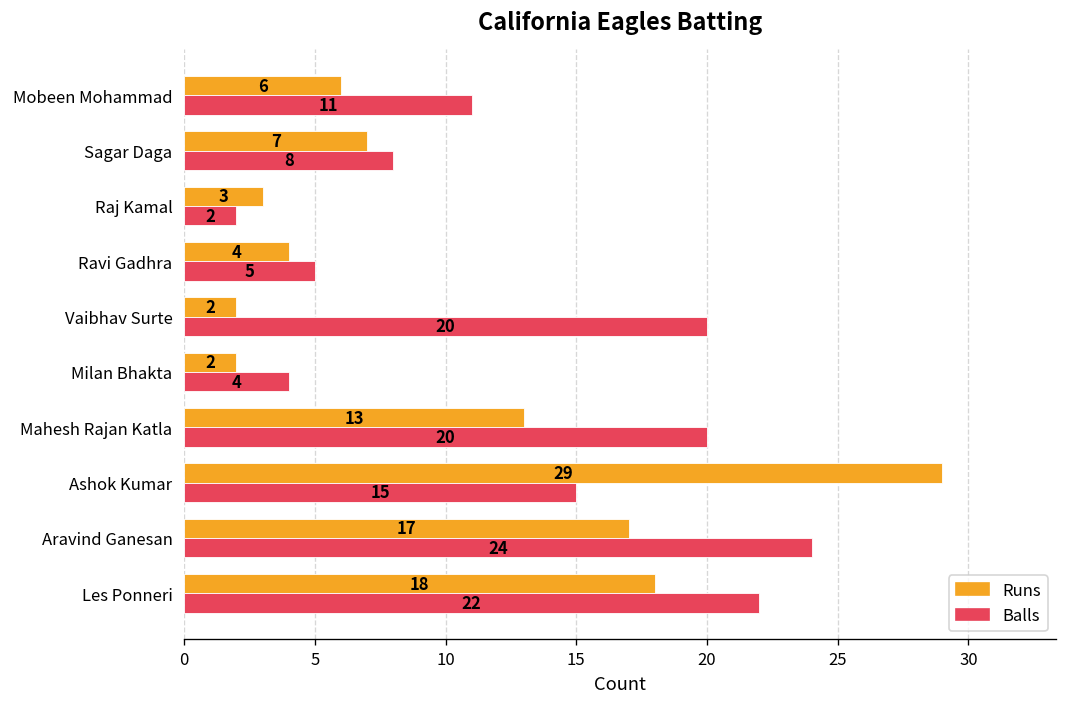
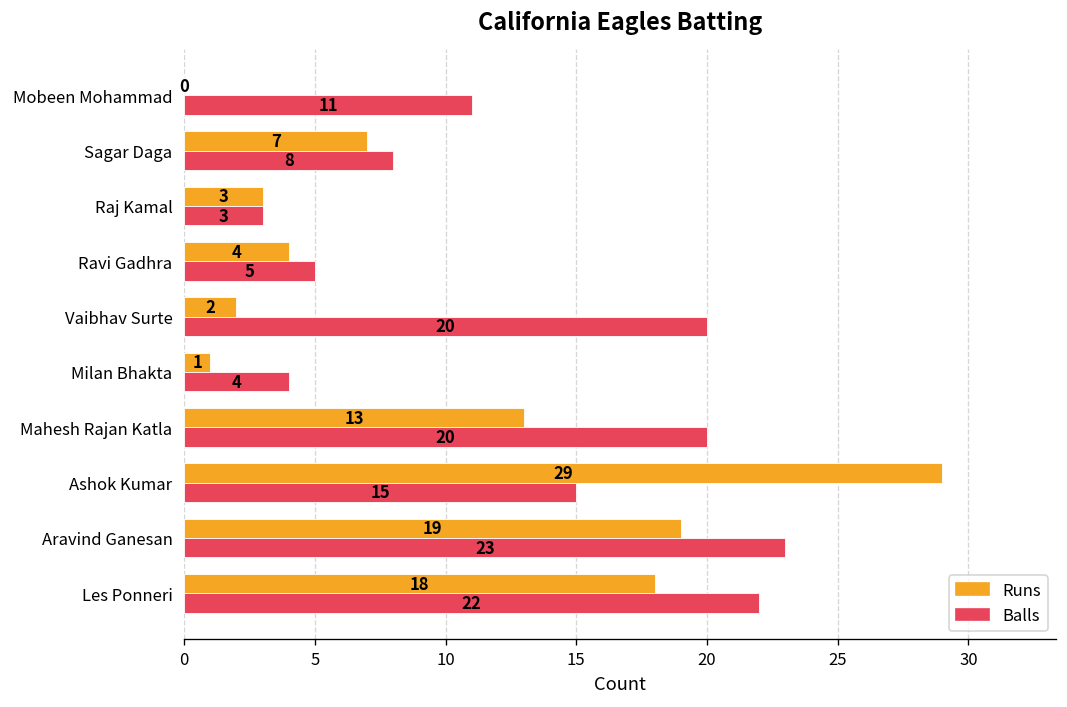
Runs, Mobeen Mohammad: 6 -> 0
Balls, Raj Kamal: 2 -> 3
Runs, Milan Bhakta: 2 -> 1
Runs, Aravind Ganesan: 17 -> 19
Balls, Aravind Ganesan: 24 -> 23
